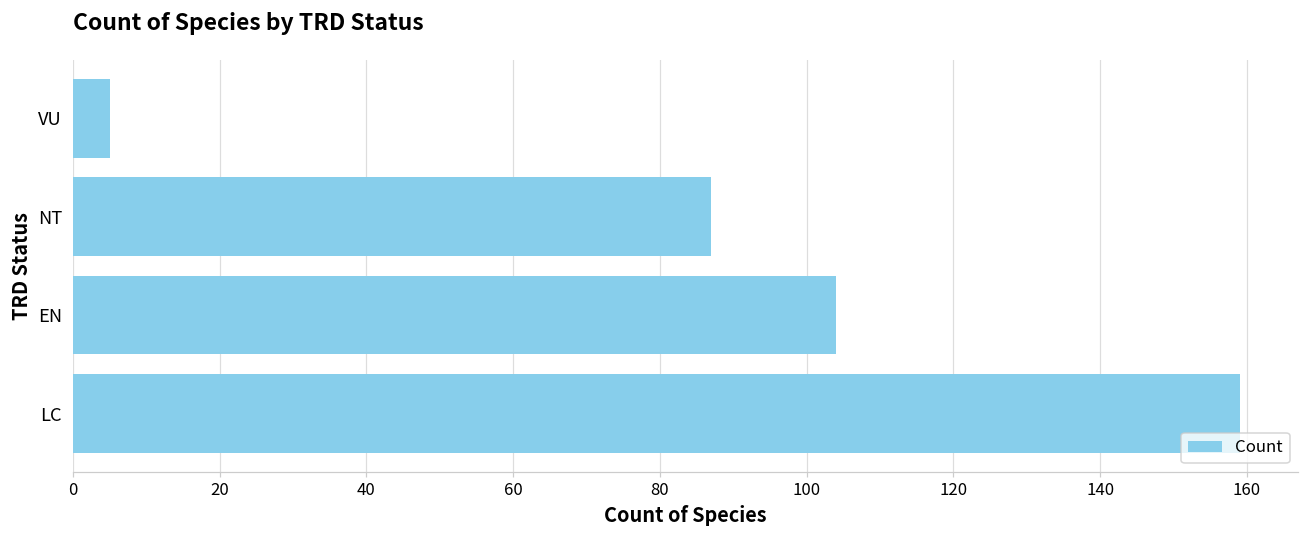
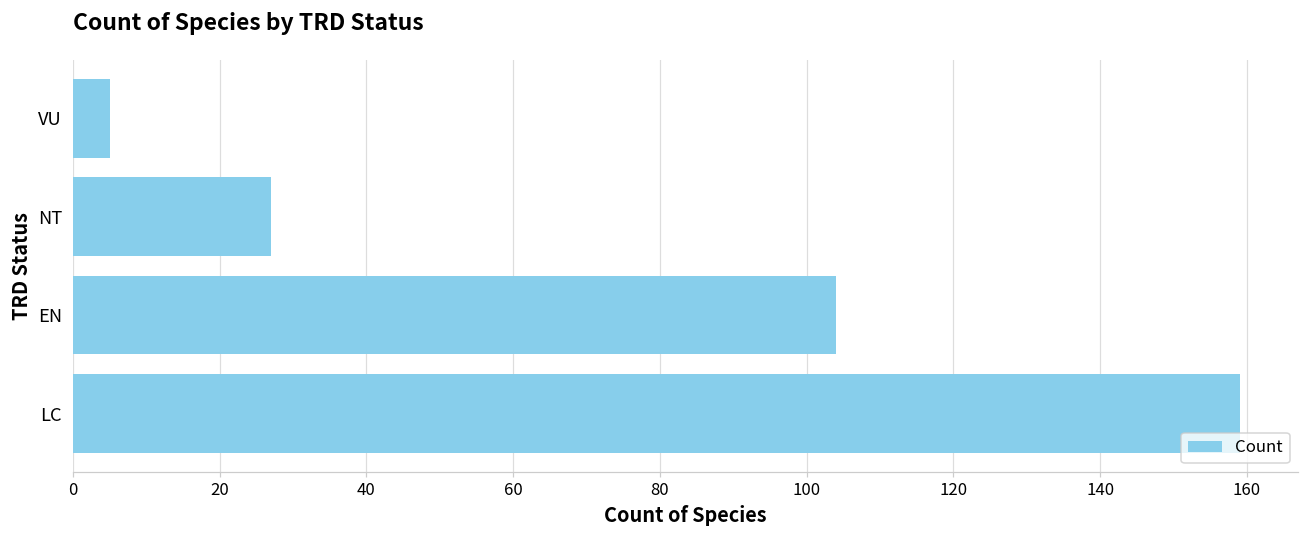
NT: 87 -> 27
